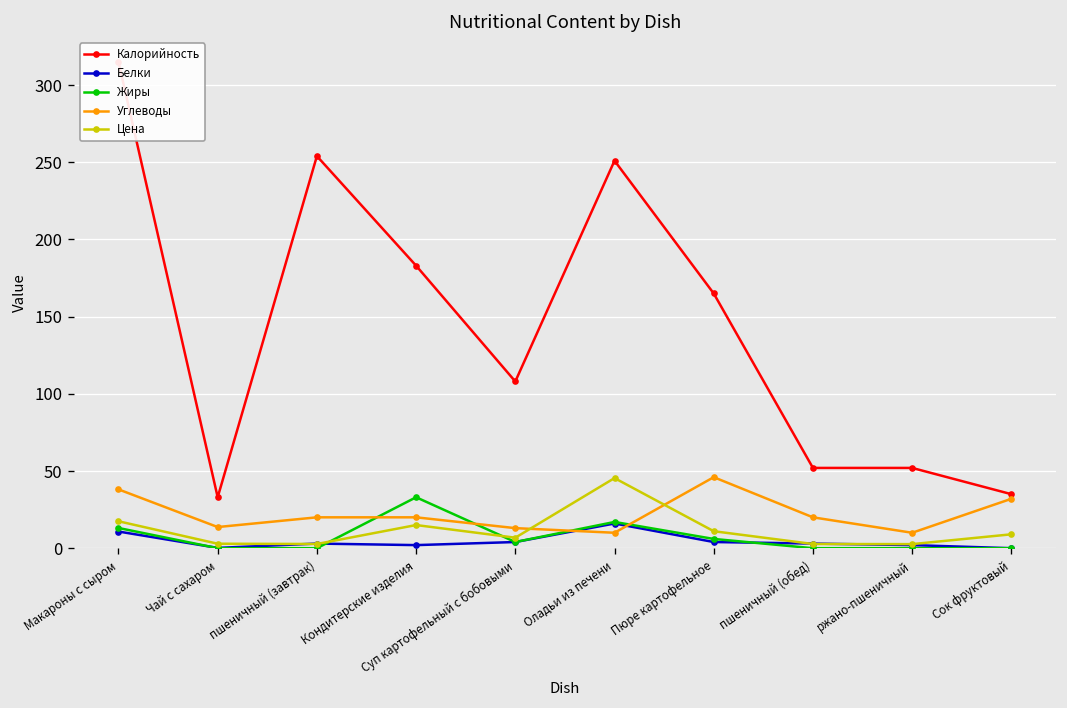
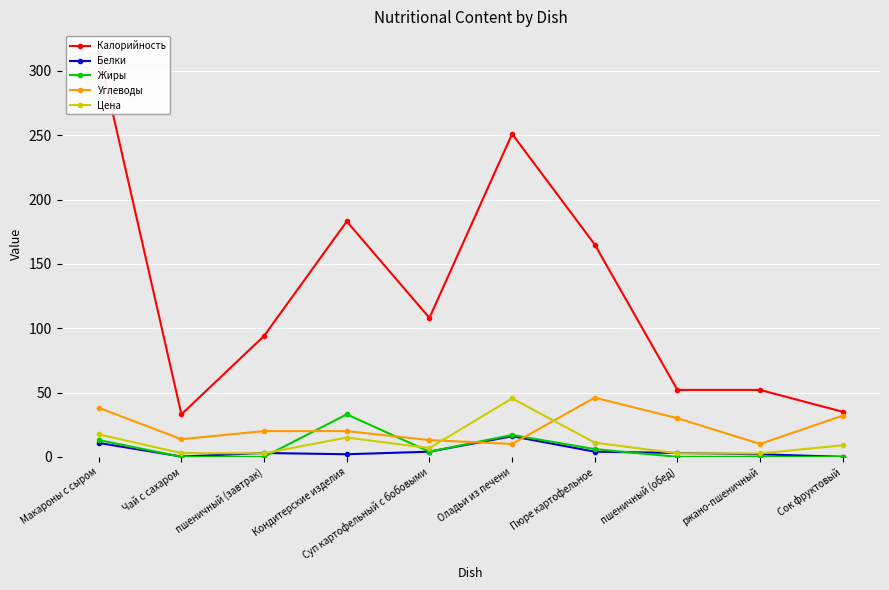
Калорийность, пшеничный (завтрак): 254 -> 94
Углеводы, пшеничный (обед): 20 -> 30
